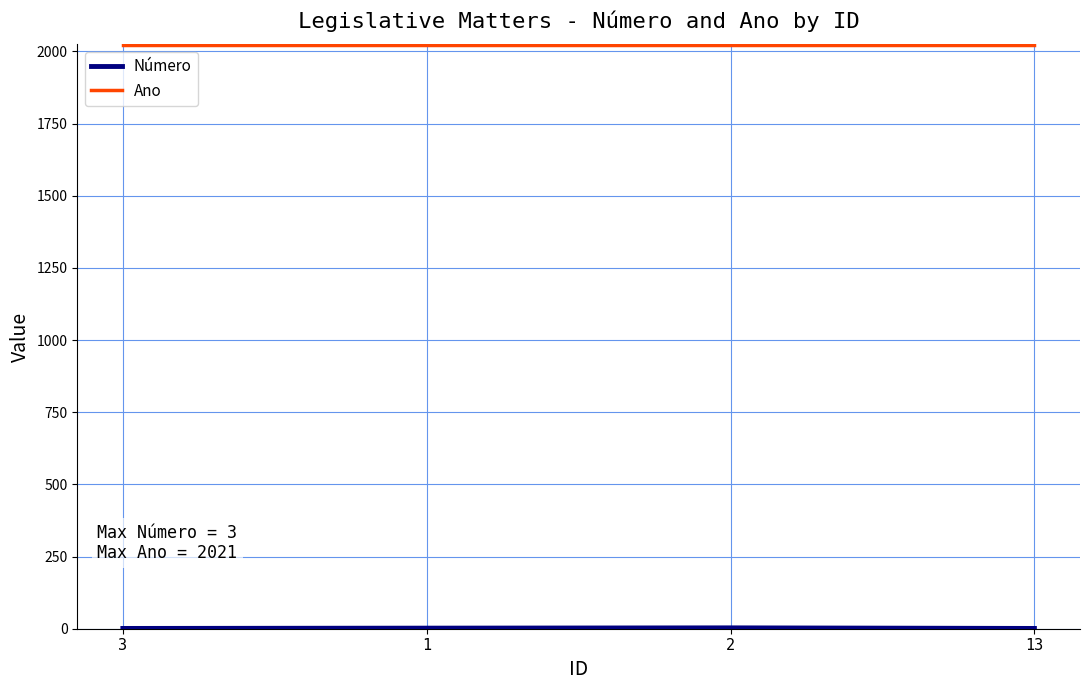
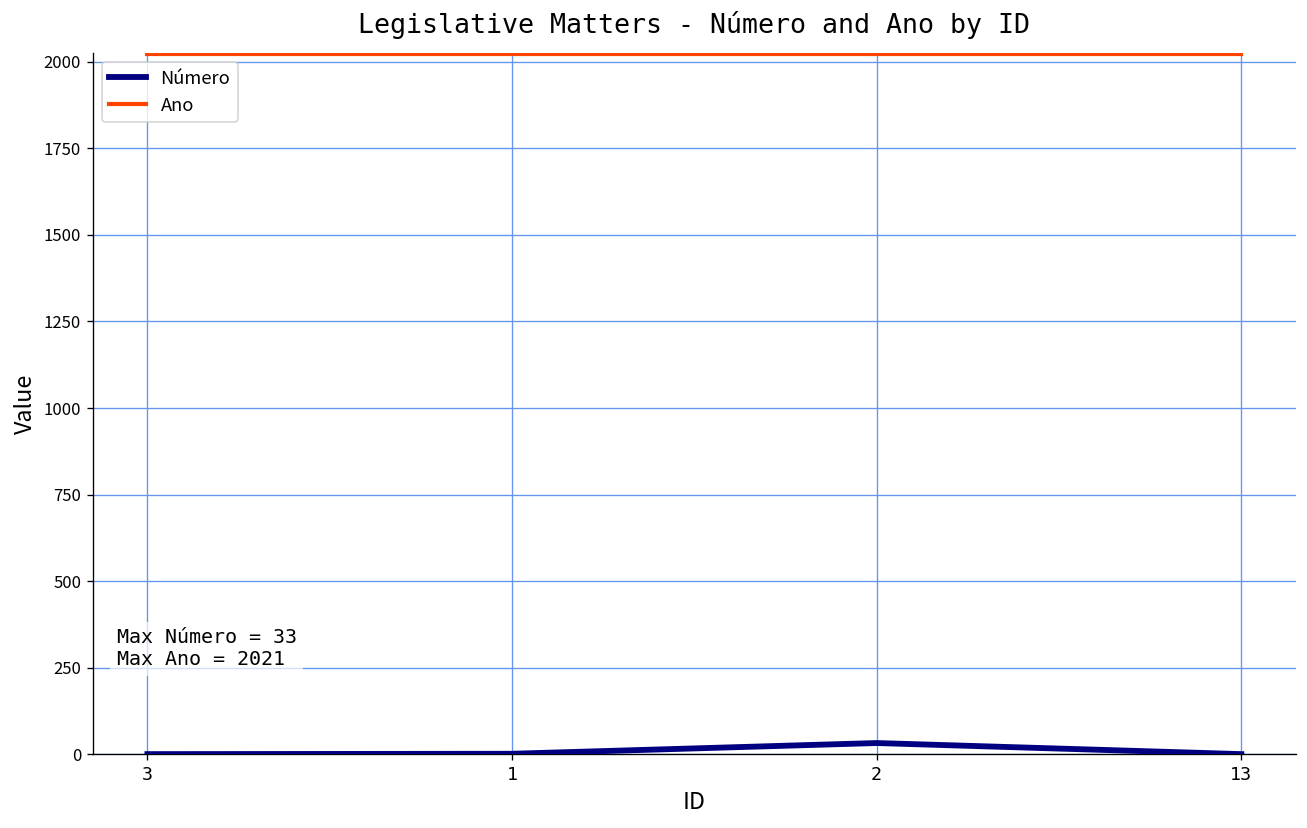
Número, 2: 3 -> 33
